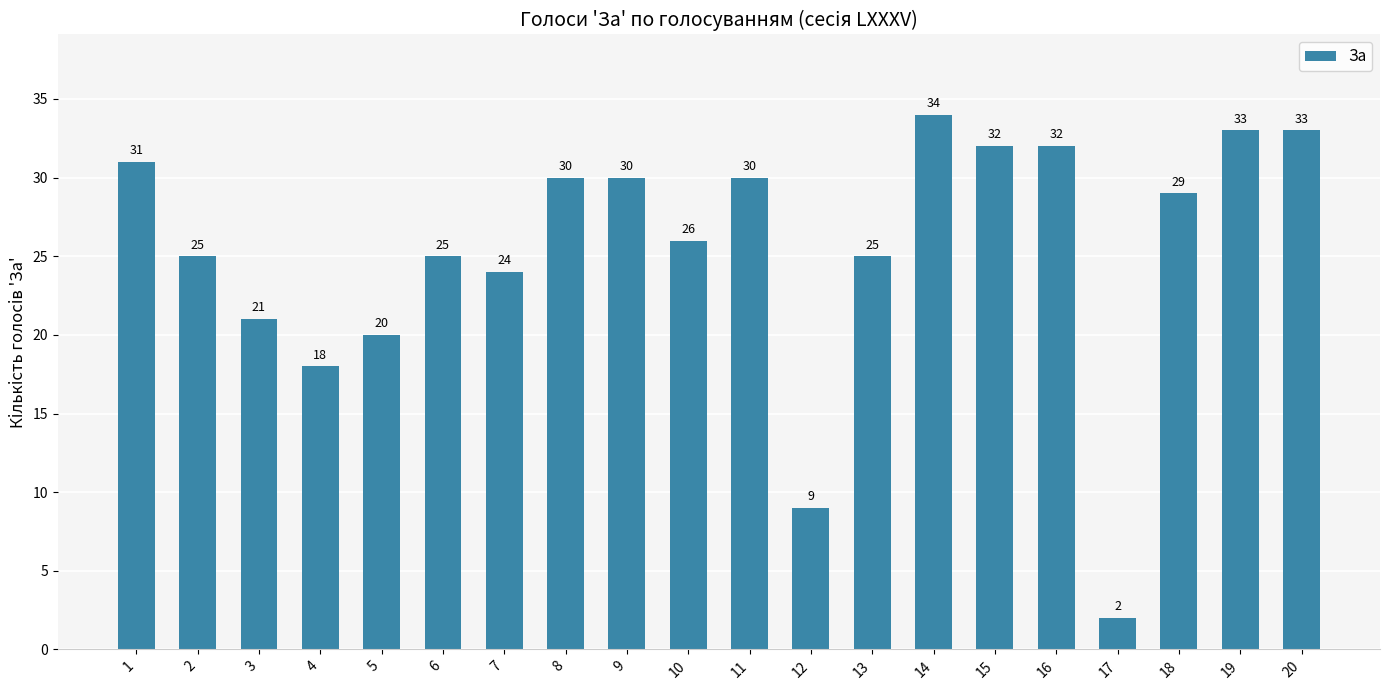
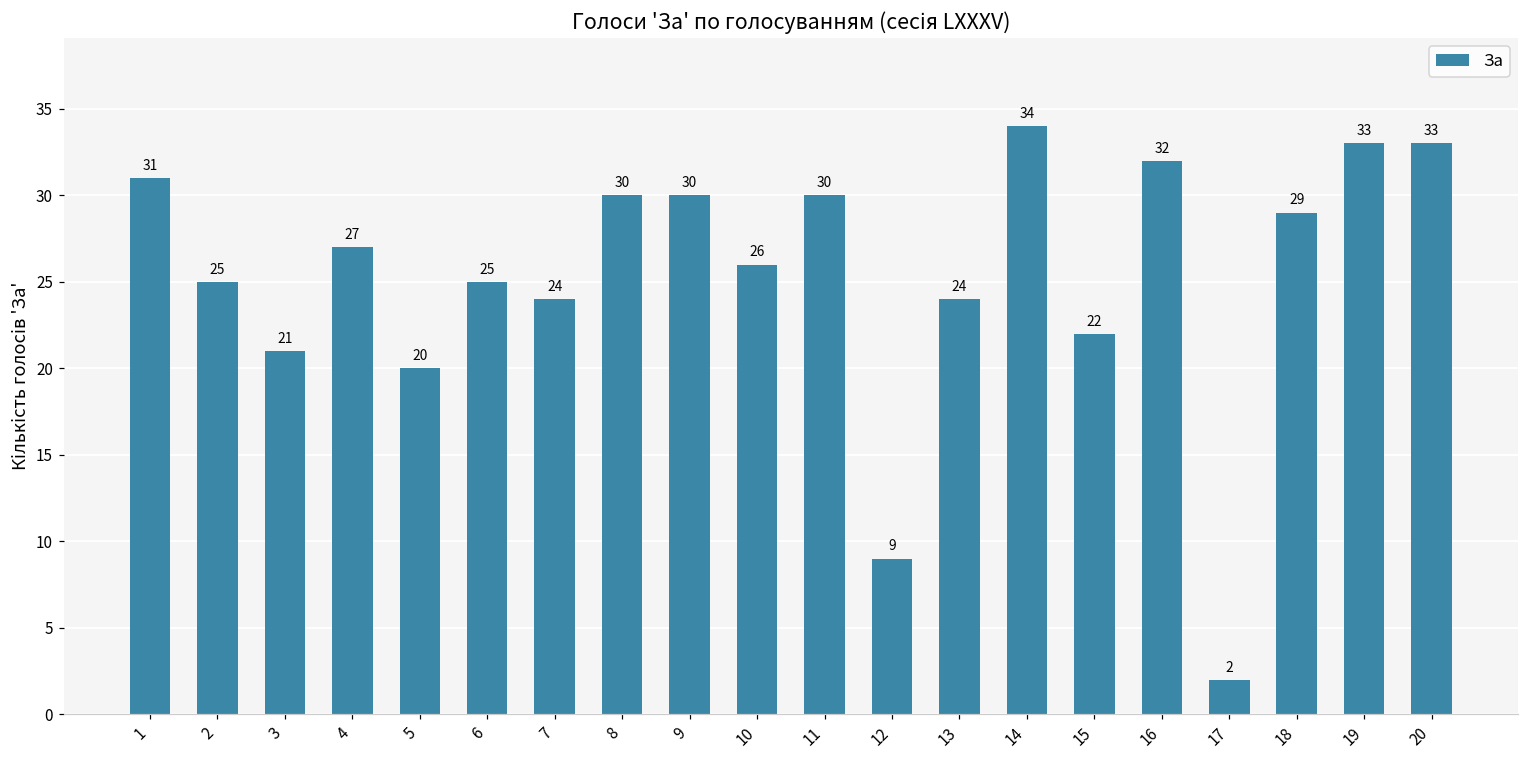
4: 18 -> 27
13: 25 -> 24
15: 32 -> 22
